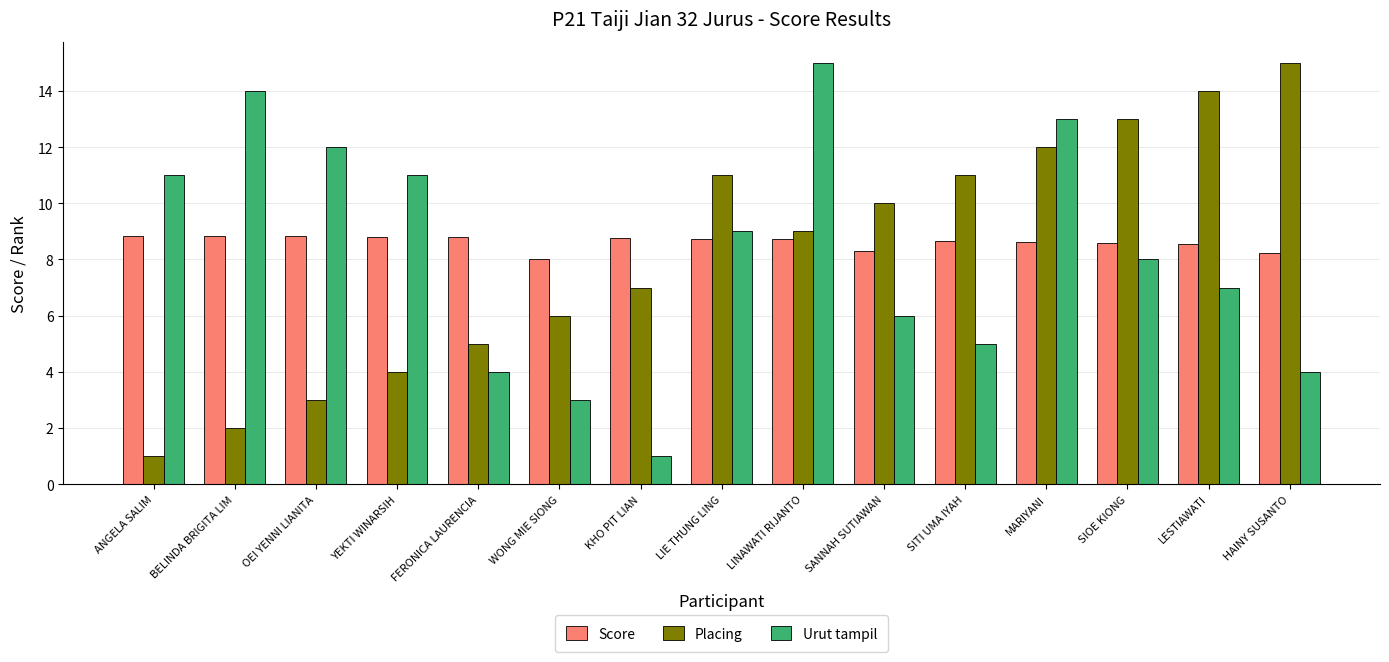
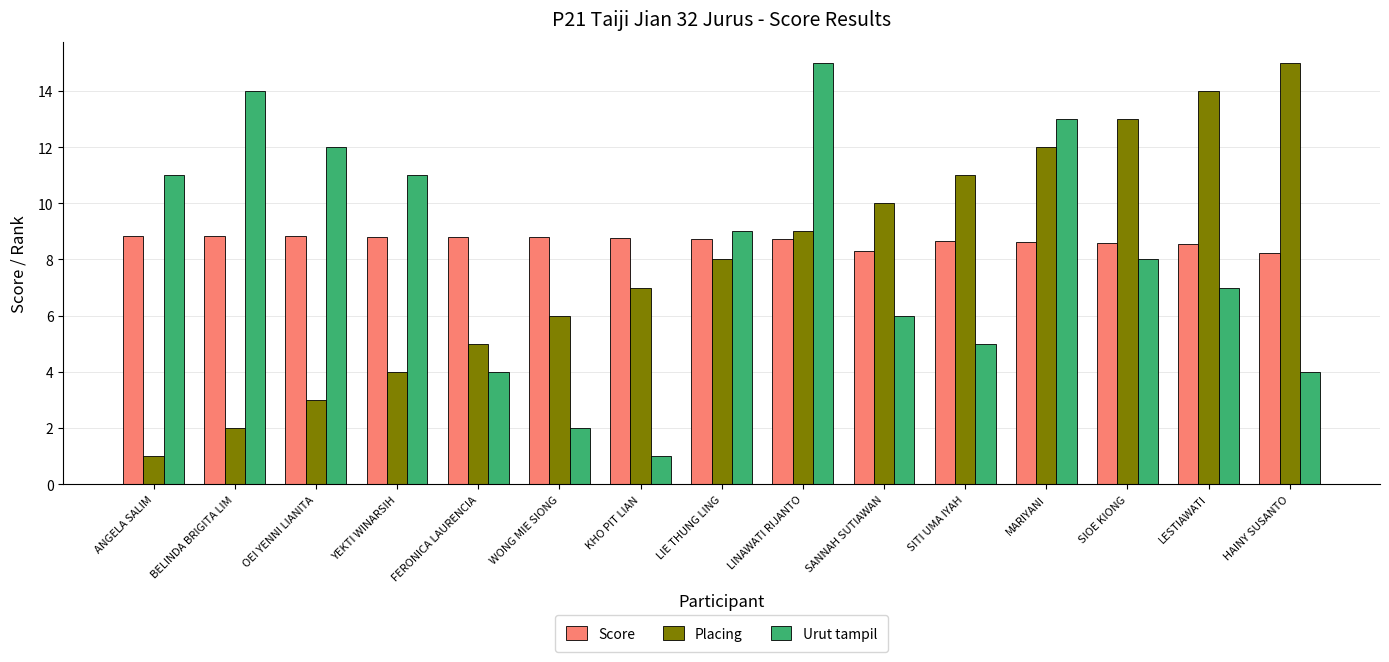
Score, WONG MIE SIONG: 8.0 -> 8.8
Urut tampil, WONG MIE SIONG: 3 -> 2
Placing, LIE THUNG LING: 11 -> 8
